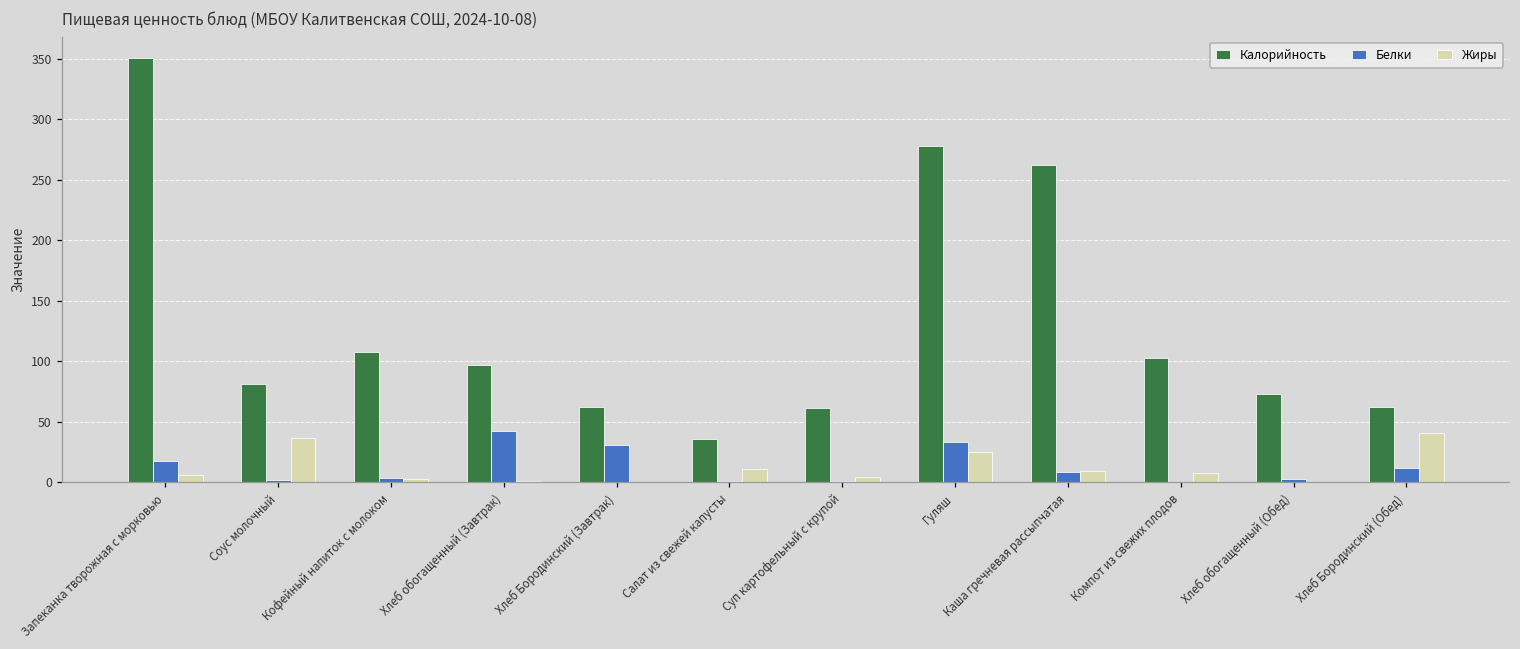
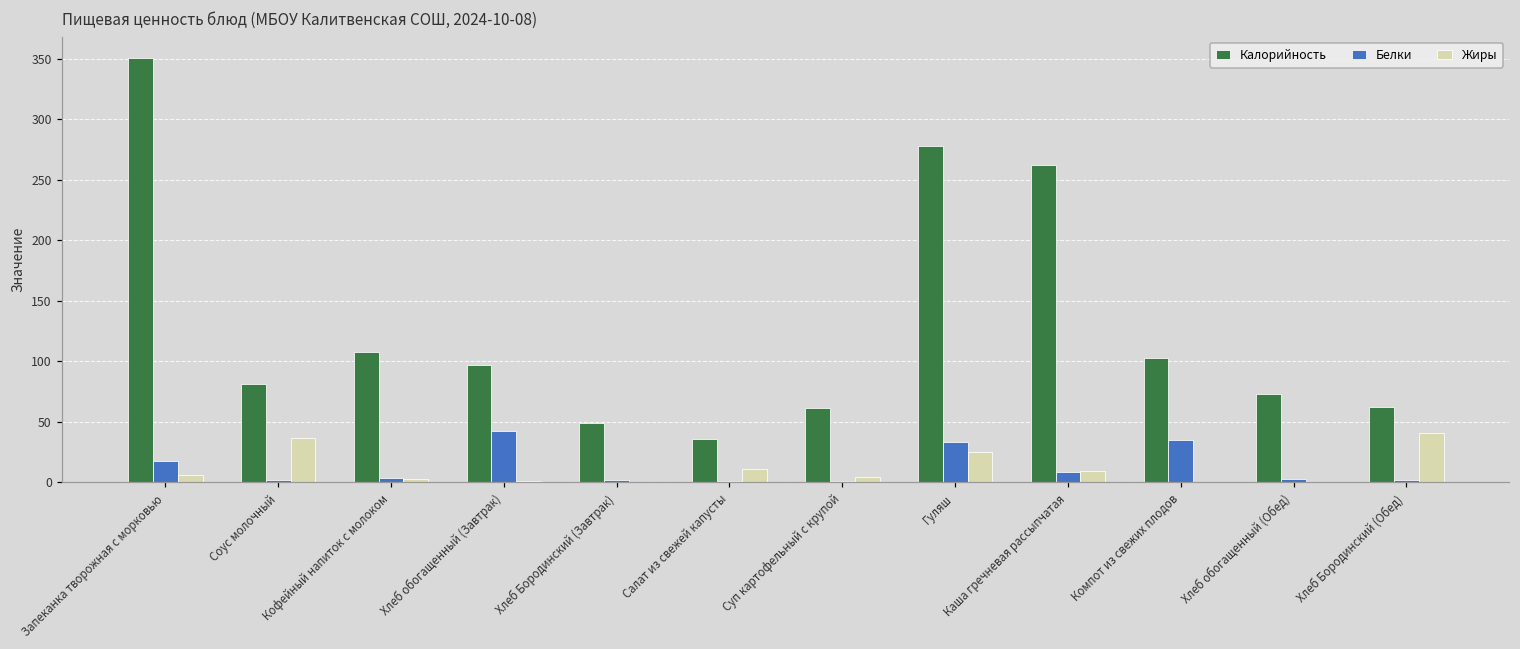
Калорийность, Хлеб Бородинский (Завтрак): 62 -> 49
Белки, Хлеб Бородинский (Завтрак): 31 -> 2
Белки, Компот из свежих плодов: 0 -> 35
Жиры, Компот из свежих плодов: 8 -> 0
Белки, Хлеб Бородинский (Обед): 12 -> 2
